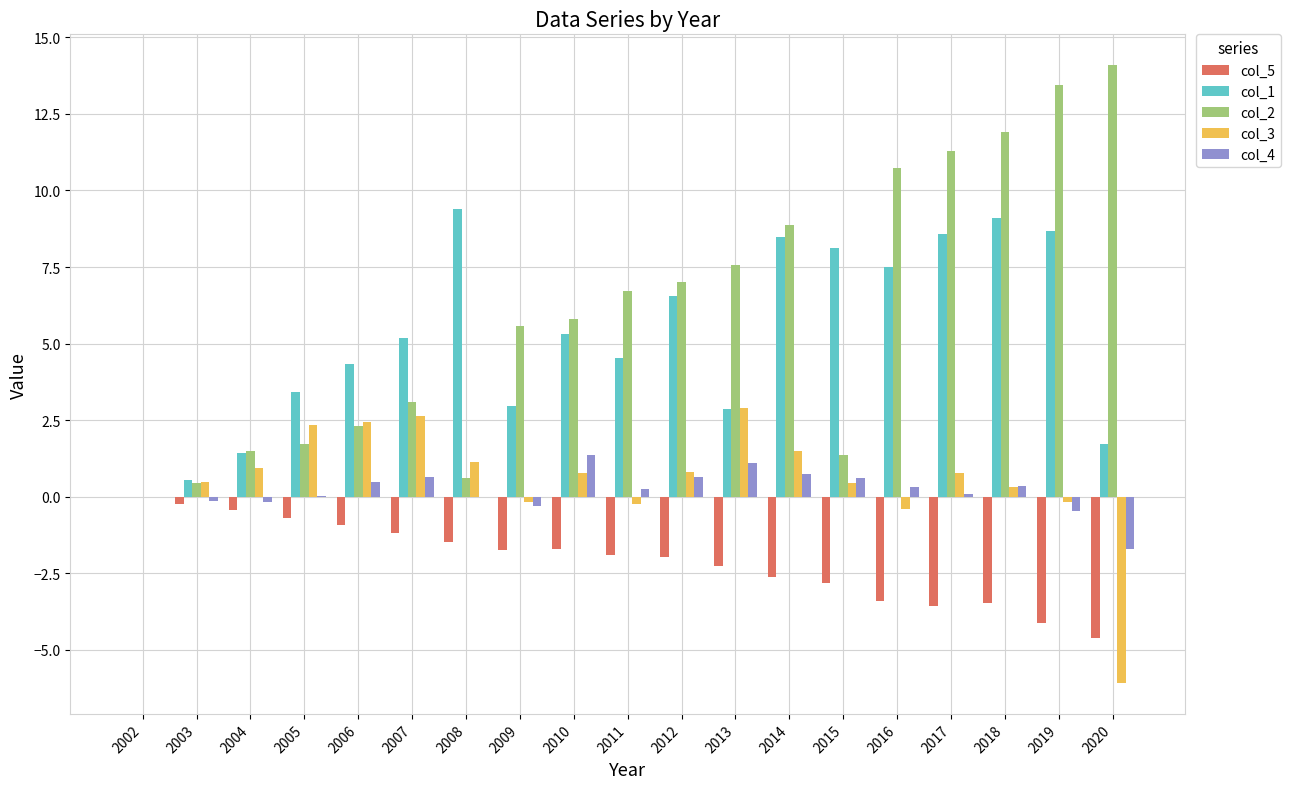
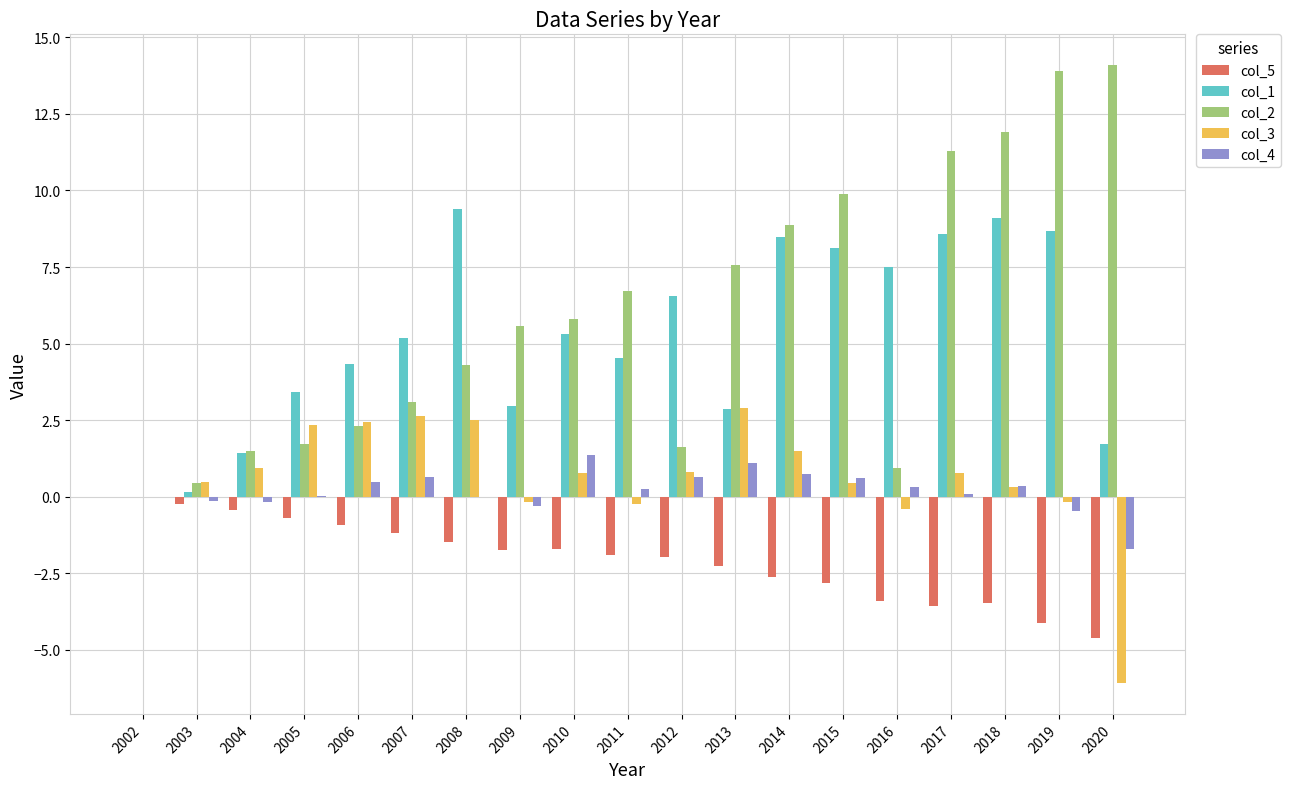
col_1, 2003: 0.6 -> 0.2
col_2, 2008: 0.6 -> 4.3
col_3, 2008: 1.2 -> 2.5
col_2, 2012: 7.0 -> 1.6
col_2, 2015: 1.4 -> 9.9
col_2, 2016: 10.7 -> 0.9
col_2, 2019: 13.4 -> 13.9
